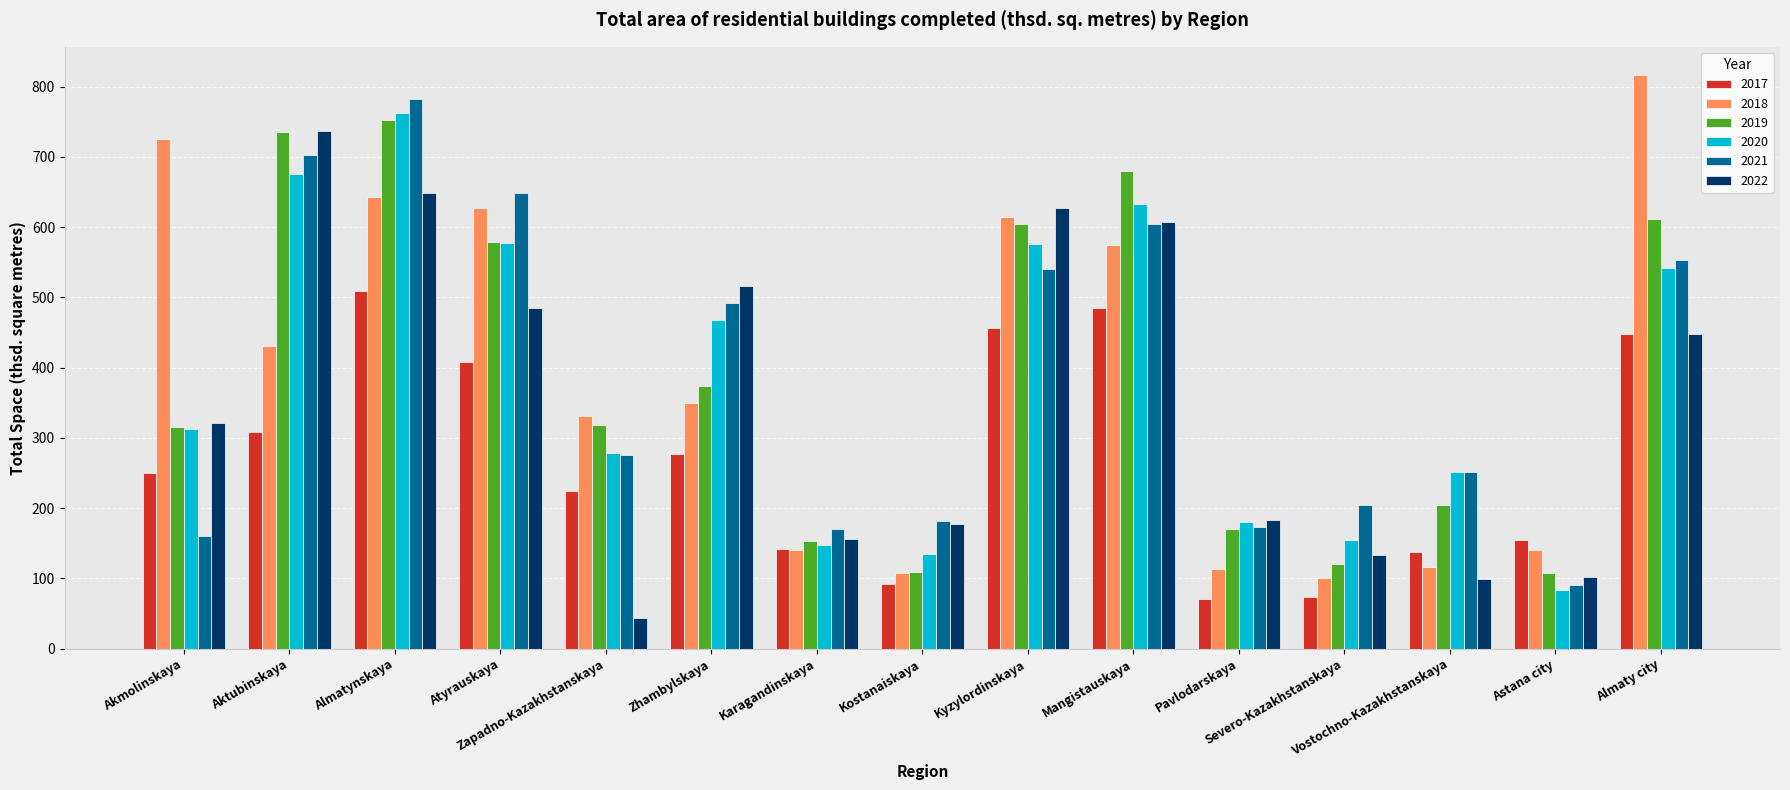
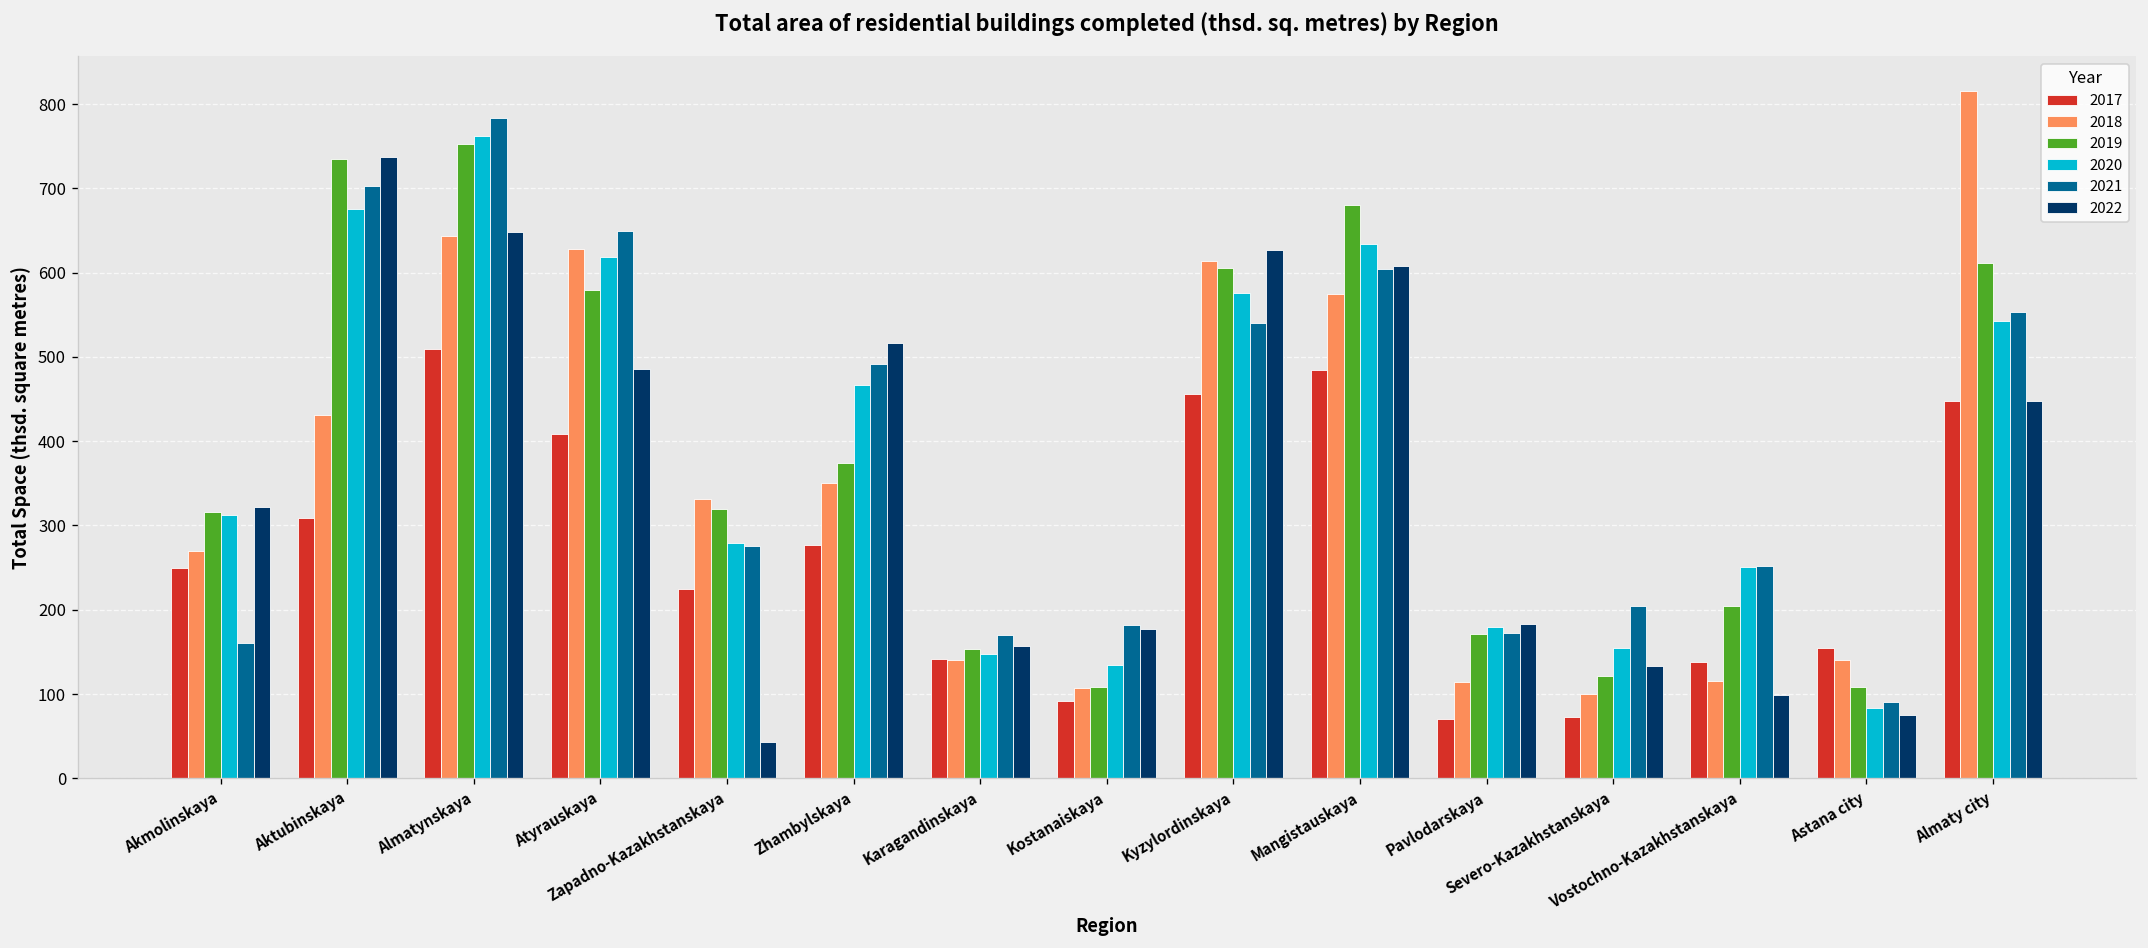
2018, Akmolinskaya: 730 -> 270
2020, Atyrauskaya: 580 -> 620
2022, Astana city: 100 -> 70
